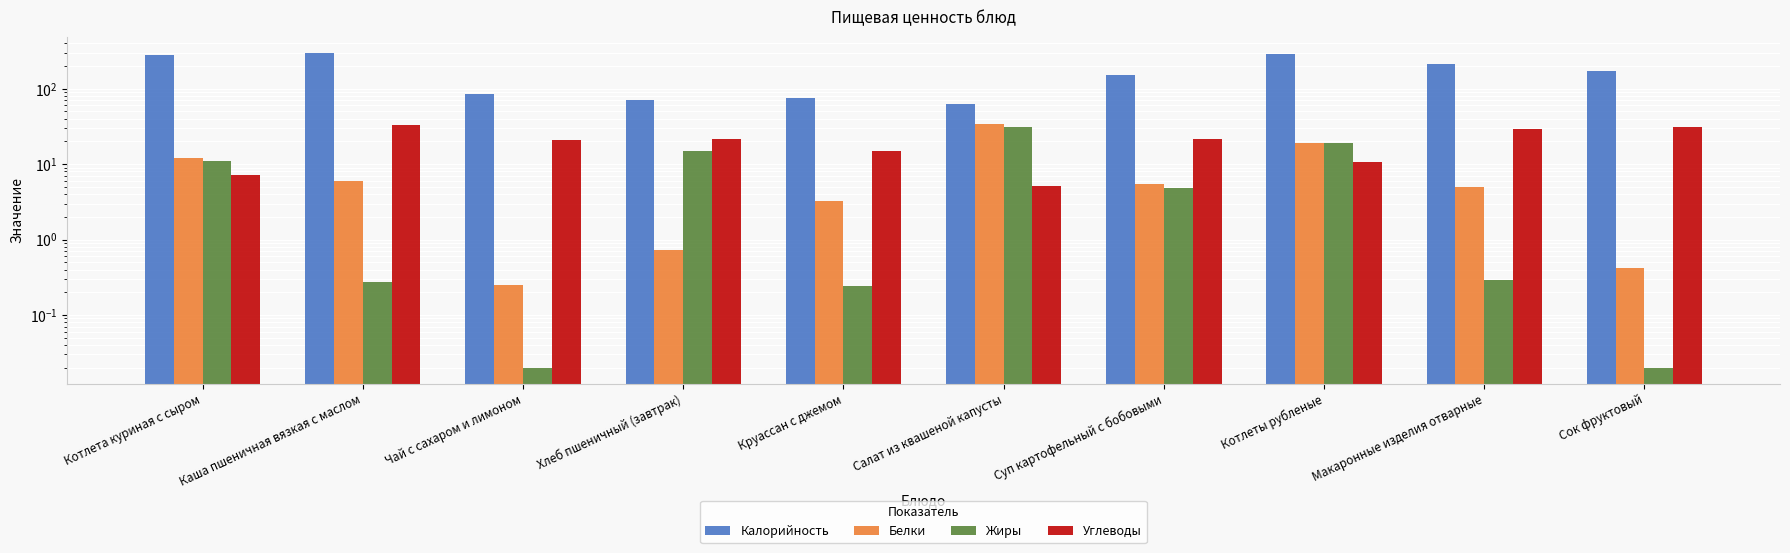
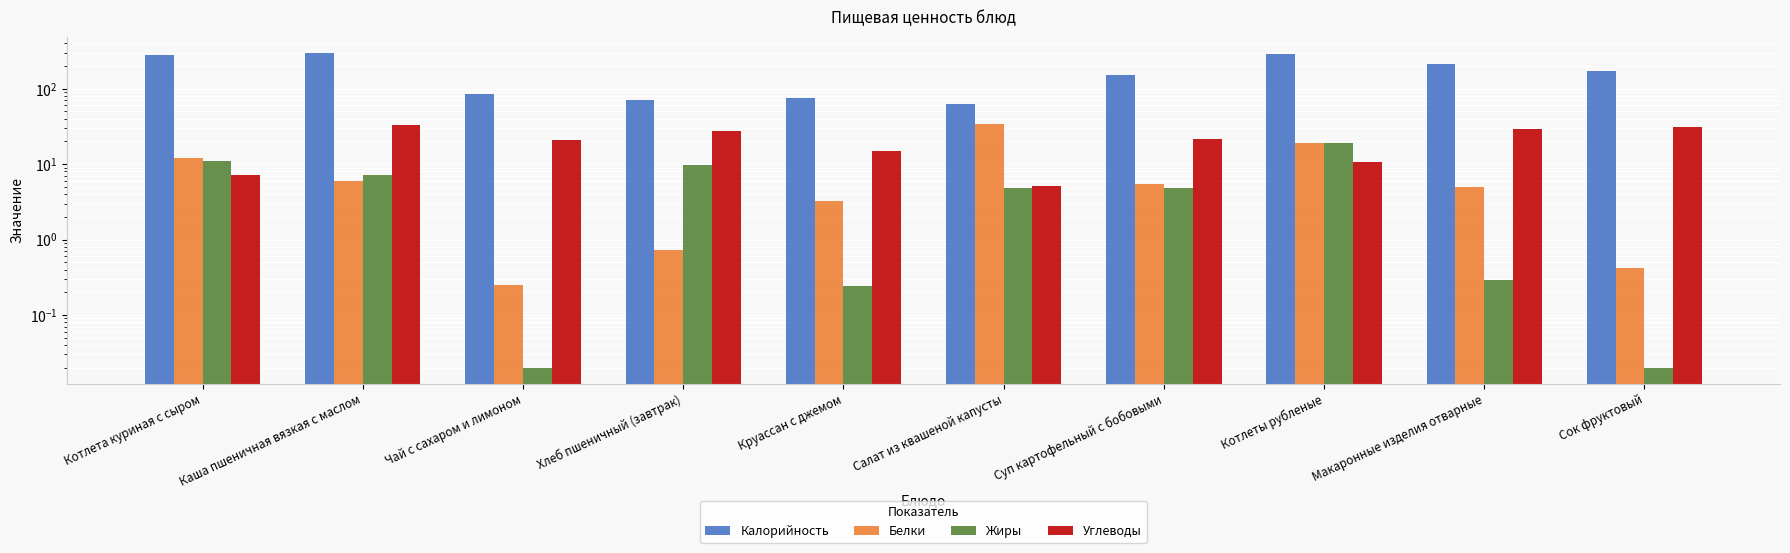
Жиры, Каша пшеничная вязкая с маслом: 0.27 -> 7
Жиры, Хлеб пшеничный (завтрак): 15 -> 10
Углеводы, Хлеб пшеничный (завтрак): 22 -> 28
Жиры, Салат из квашеной капусты: 31 -> 5
